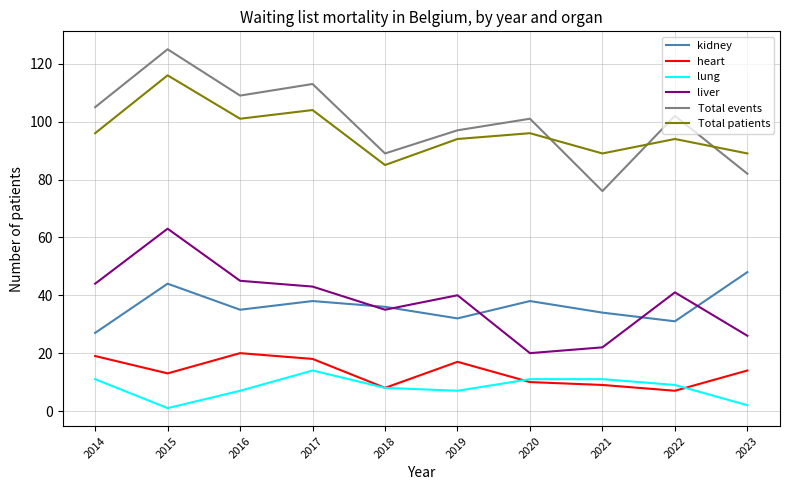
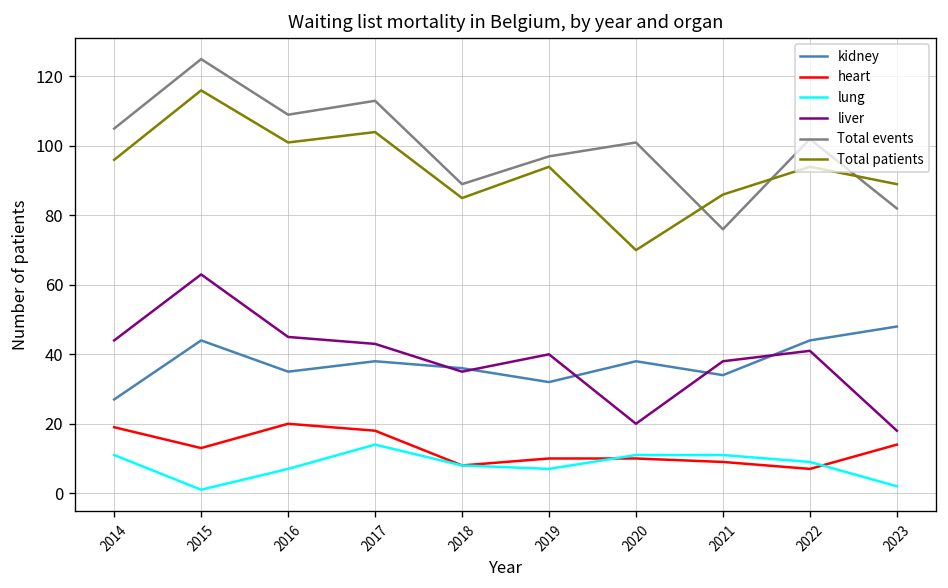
heart, 2019: 17 -> 10
Total patients, 2020: 96 -> 70
liver, 2021: 22 -> 38
Total patients, 2021: 89 -> 86
kidney, 2022: 31 -> 44
liver, 2023: 26 -> 18
